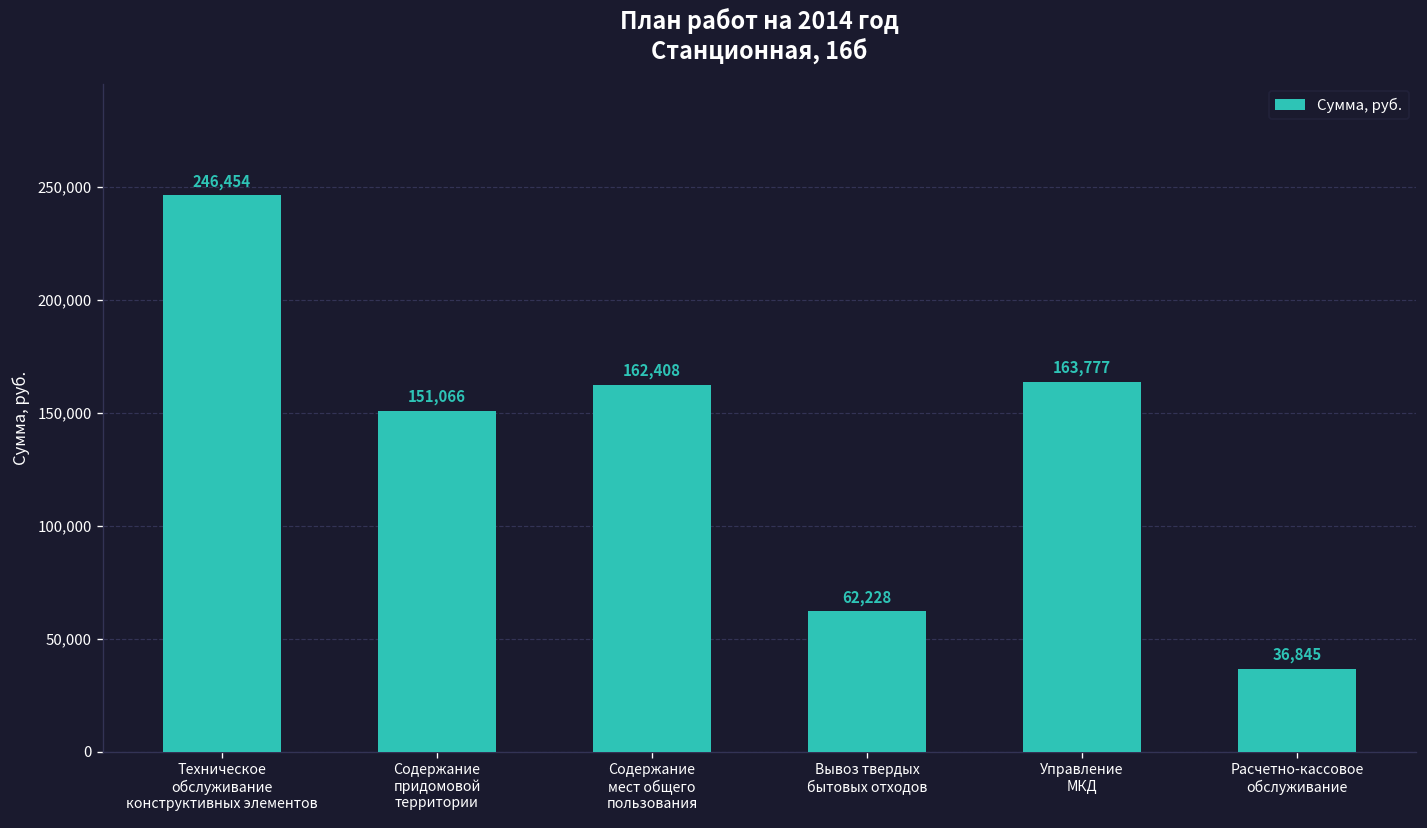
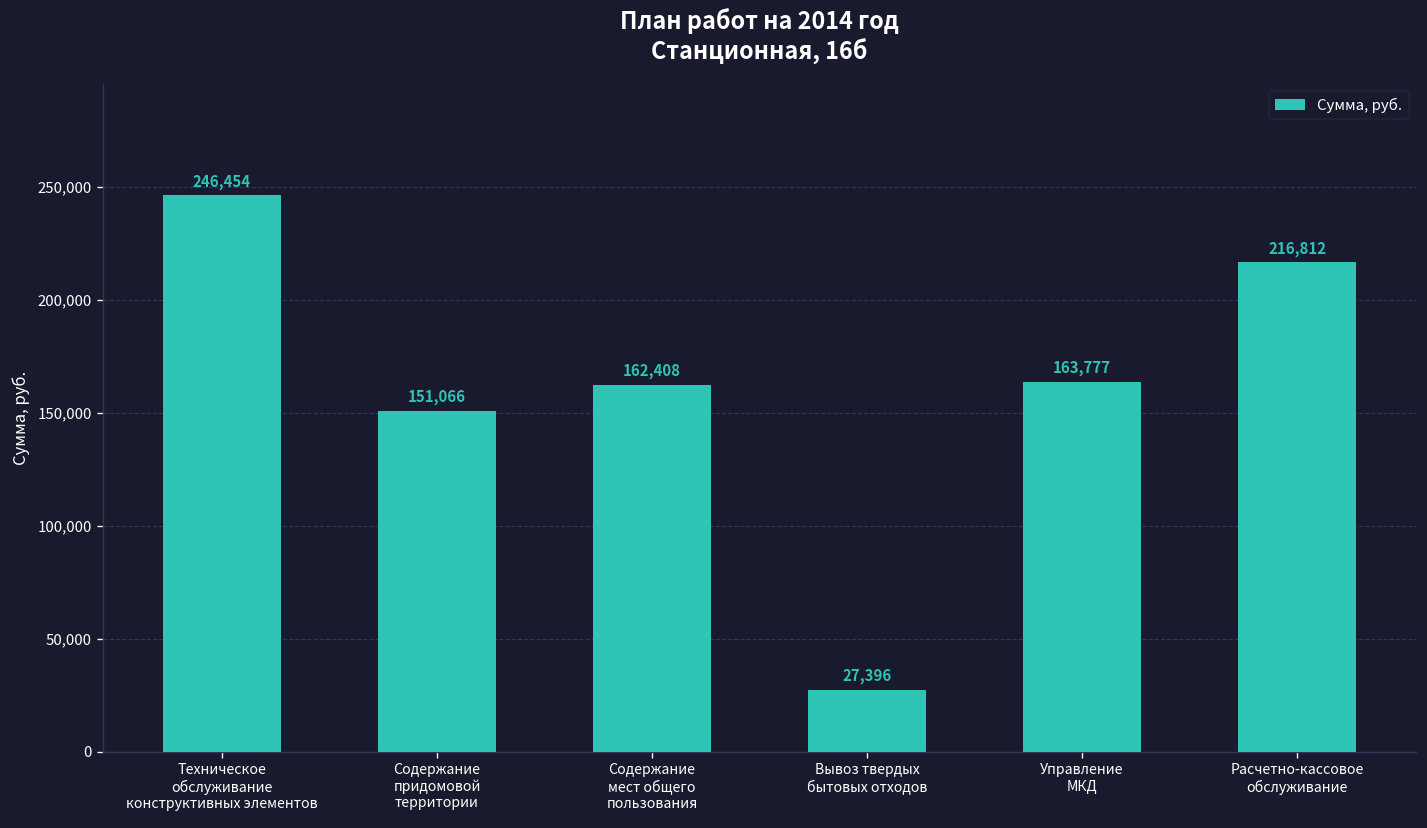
Вывоз твердых бытовых отходов: 62,228 -> 27,396
Расчетно-кассовое обслуживание: 36,845 -> 216,812
